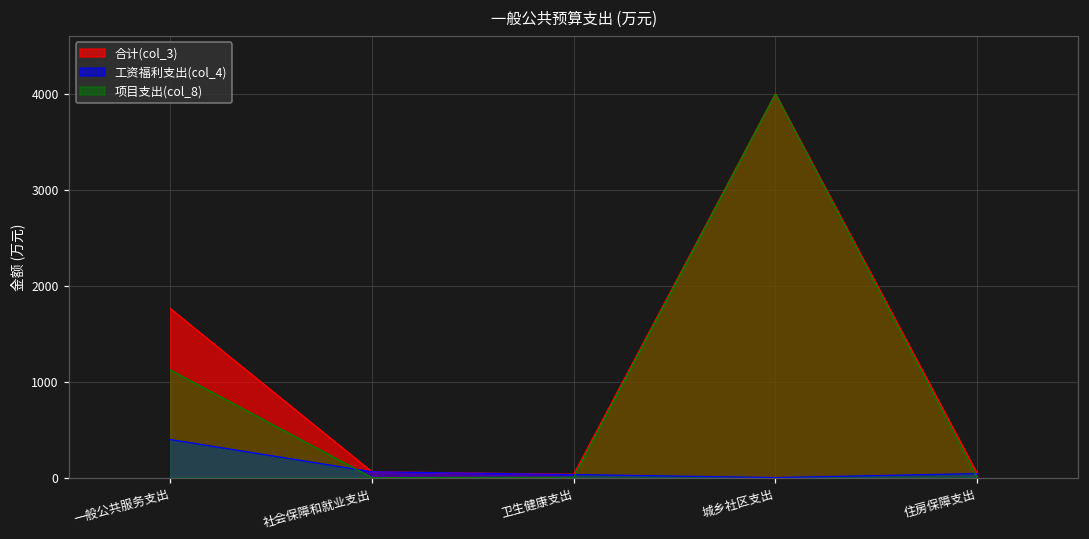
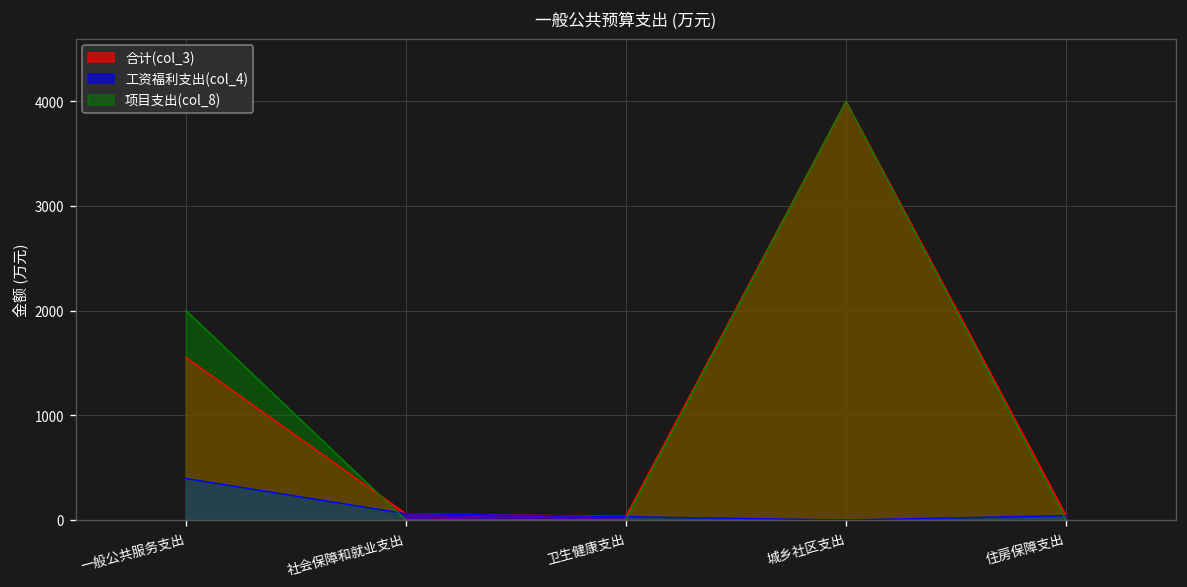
合计(col_3), 一般公共服务支出: 1800 -> 1600
项目支出(col_8), 一般公共服务支出: 1100 -> 2000
